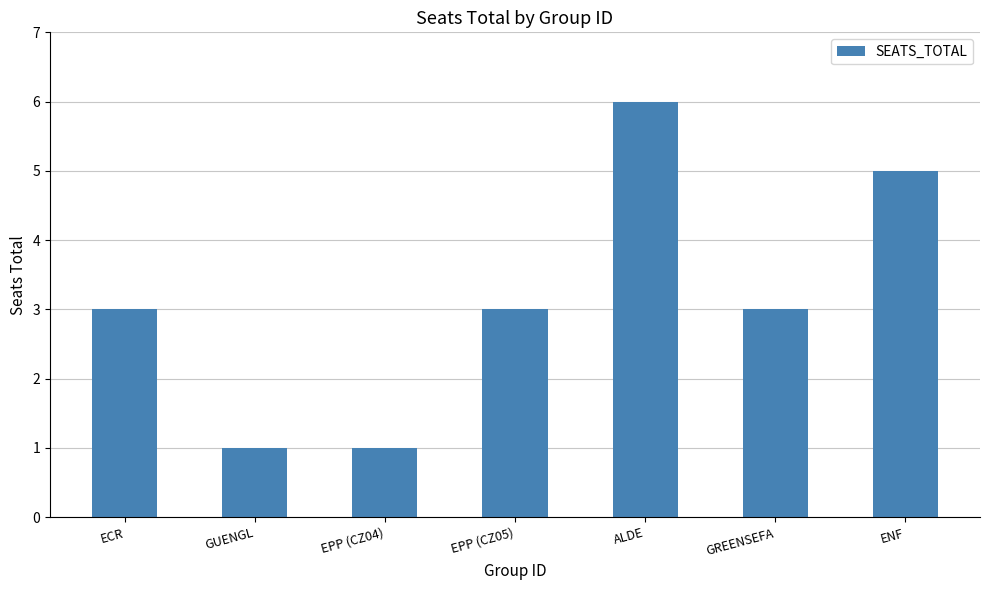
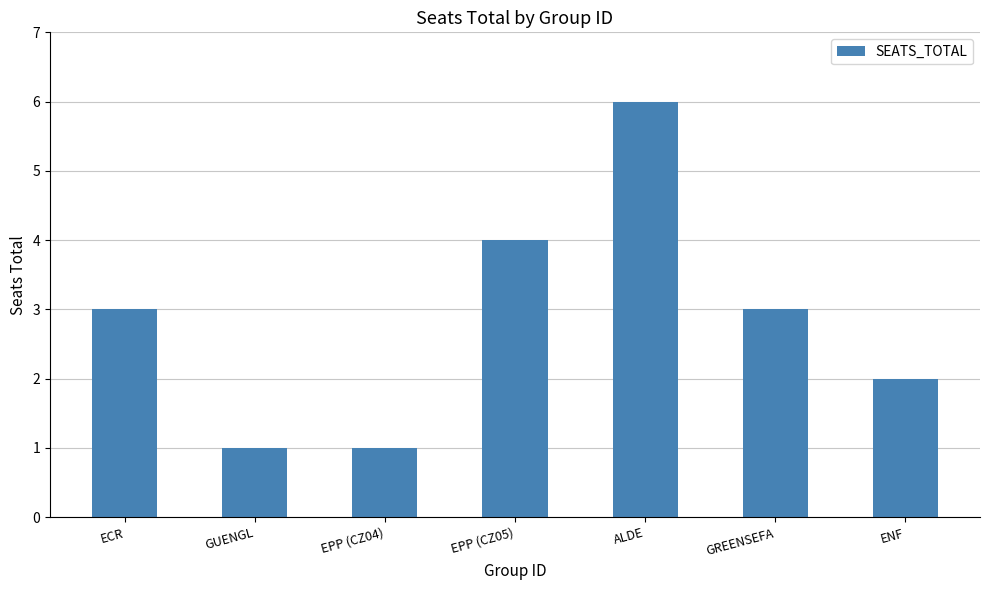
EPP (CZ05): 3 -> 4
ENF: 5 -> 2
